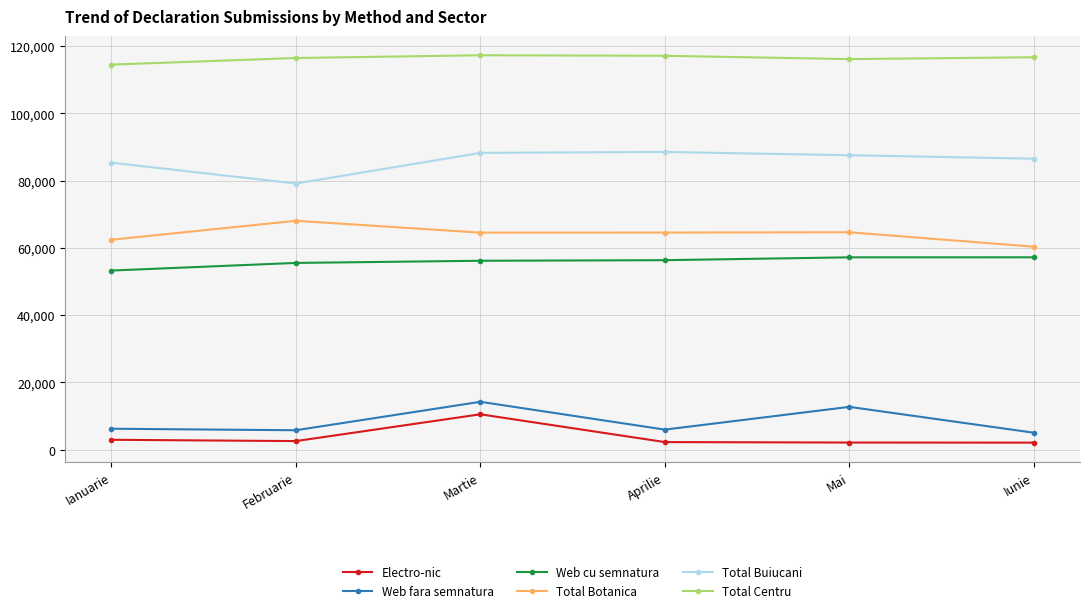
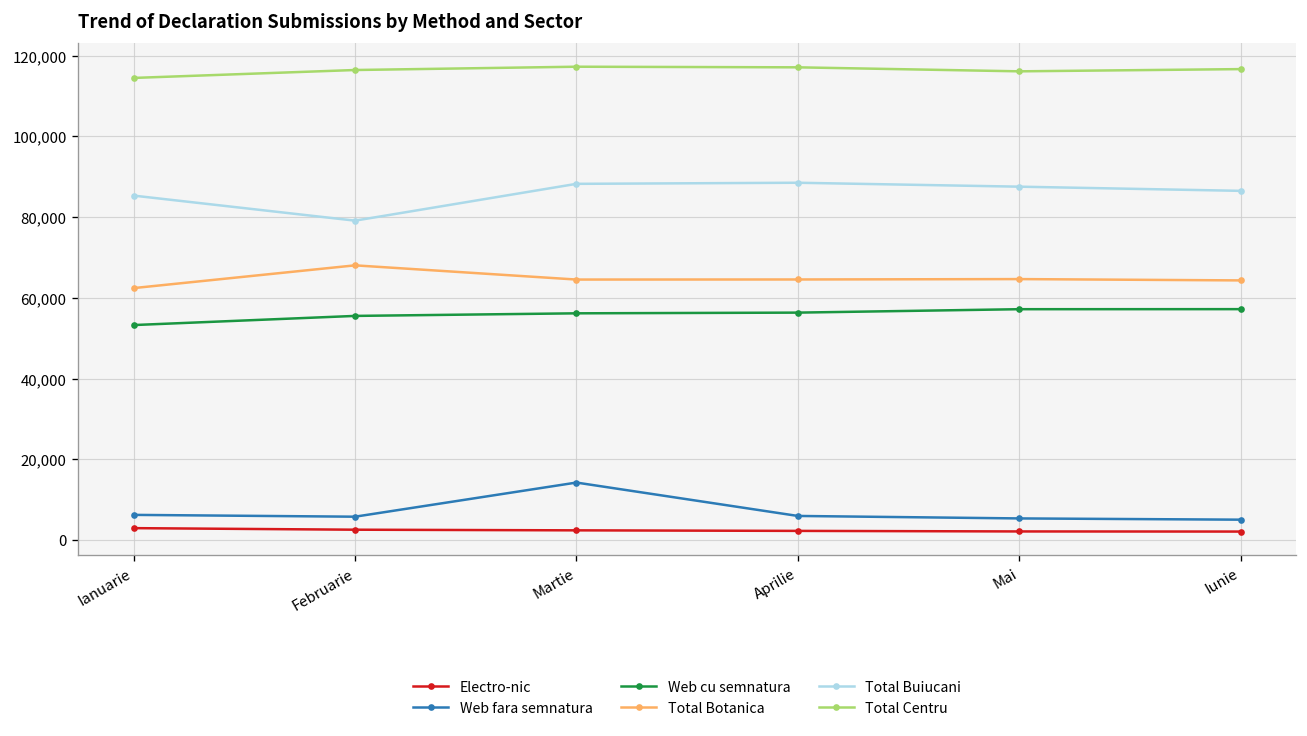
Electro-nic, Martie: 11,000 -> 2,000
Web fara semnatura, Mai: 13,000 -> 5,000
Total Botanica, Iunie: 60,000 -> 64,000
